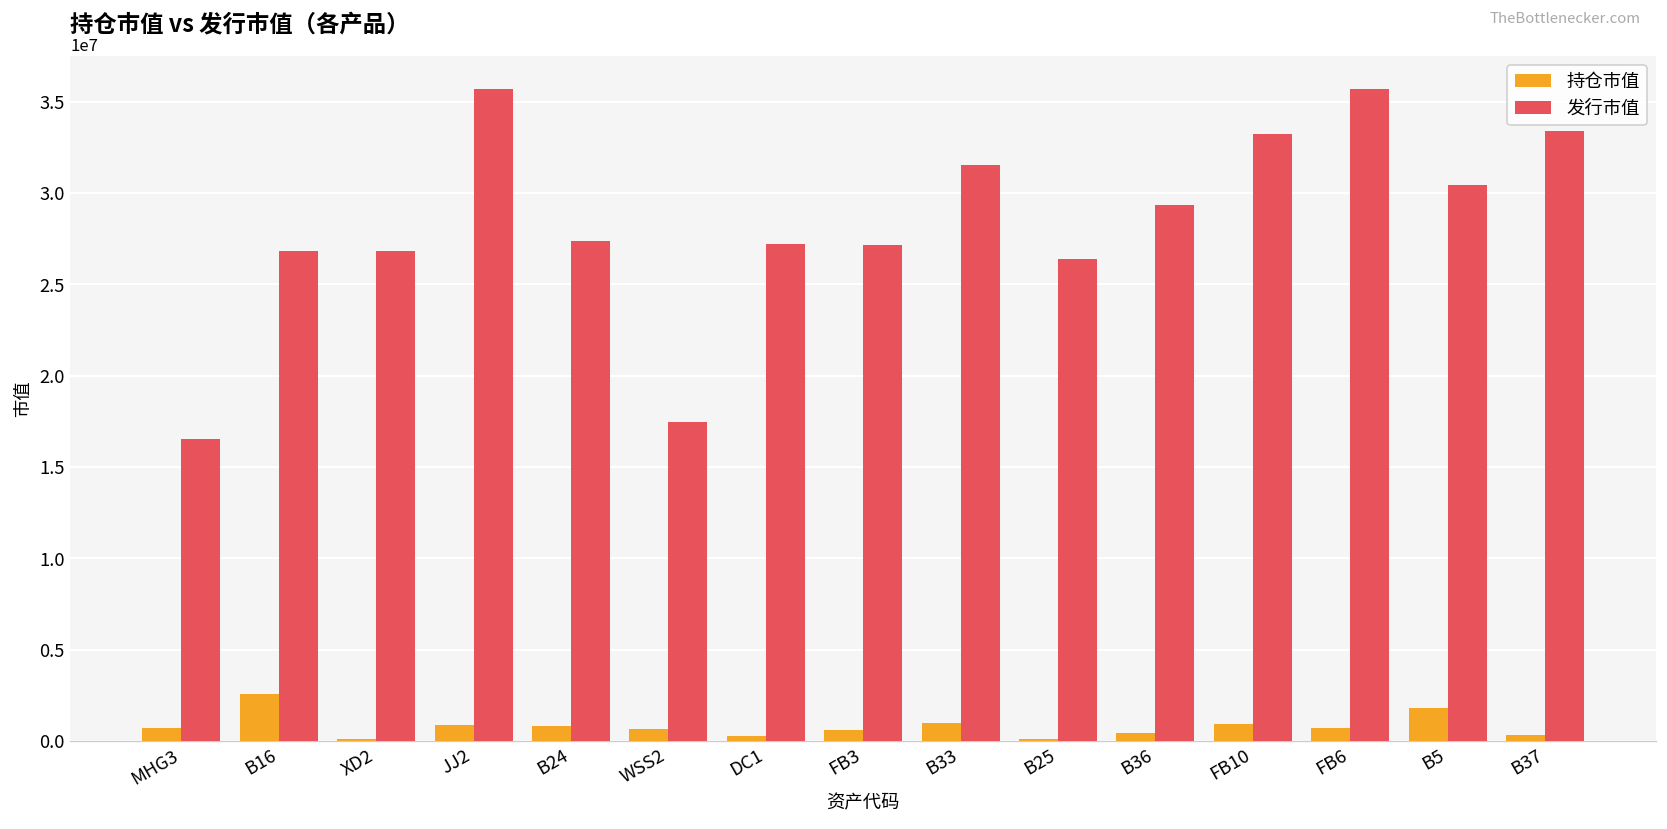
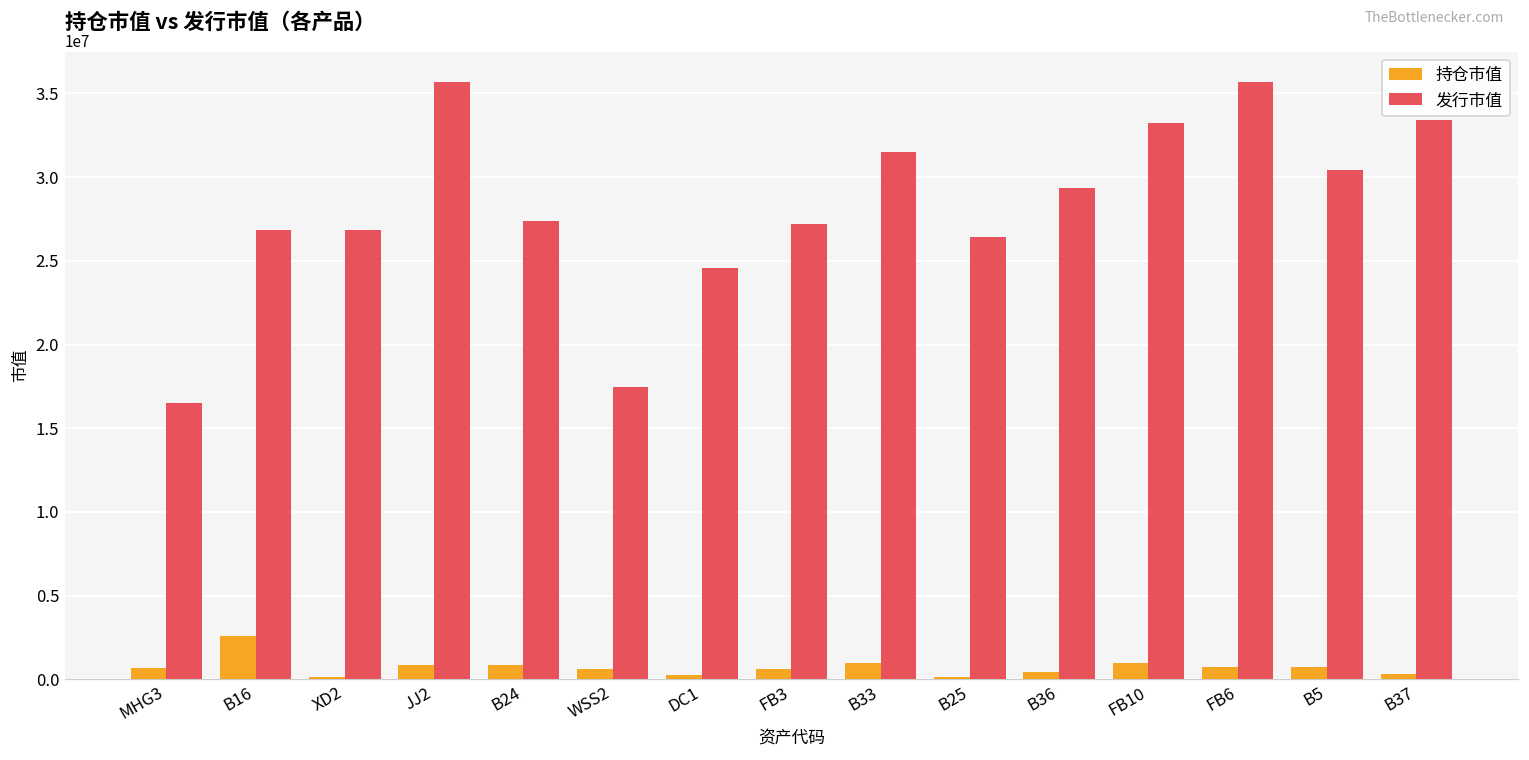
发行市值, DC1: 27200000 -> 24600000
持仓市值, B5: 1800000 -> 800000
